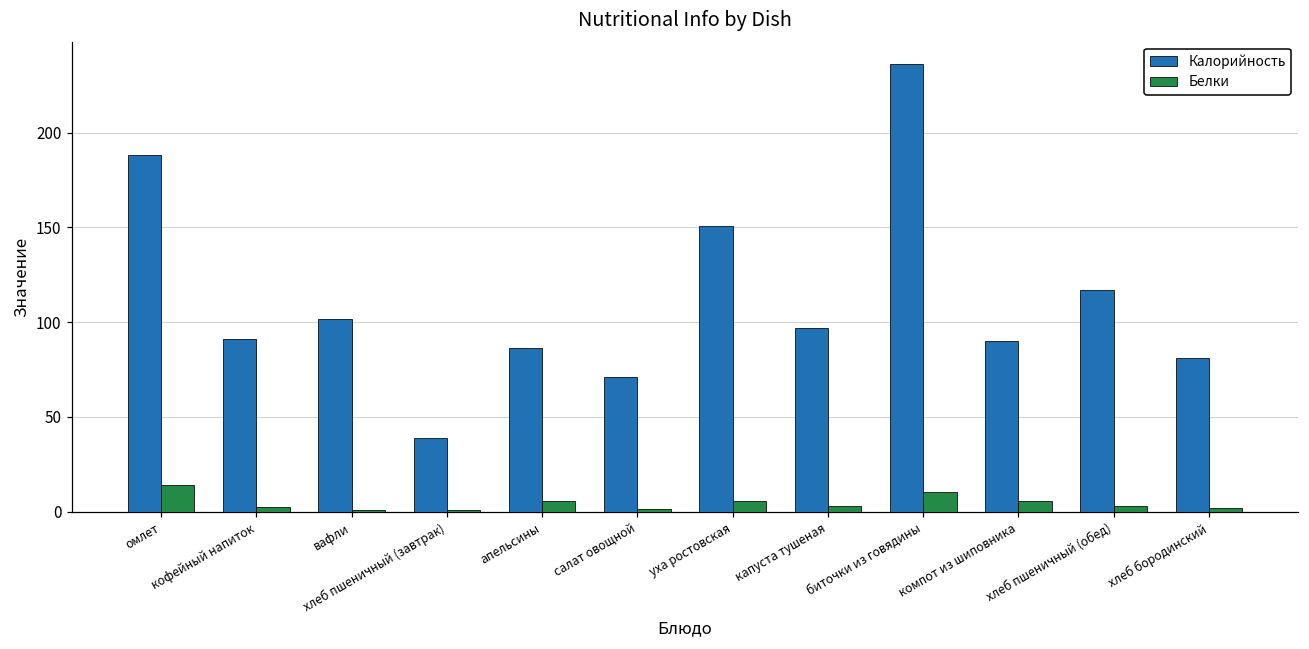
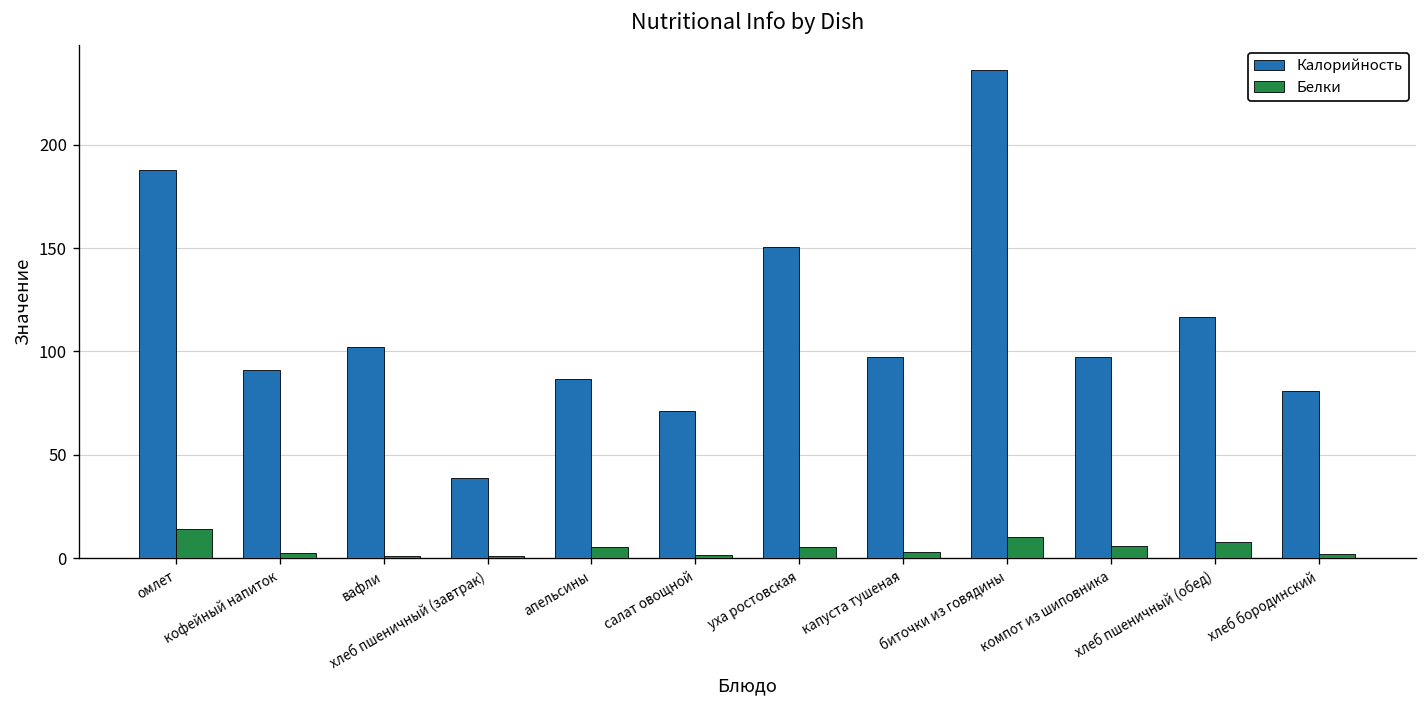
Калорийность, компот из шиповника: 90 -> 98
Белки, хлеб пшеничный (обед): 3 -> 8
